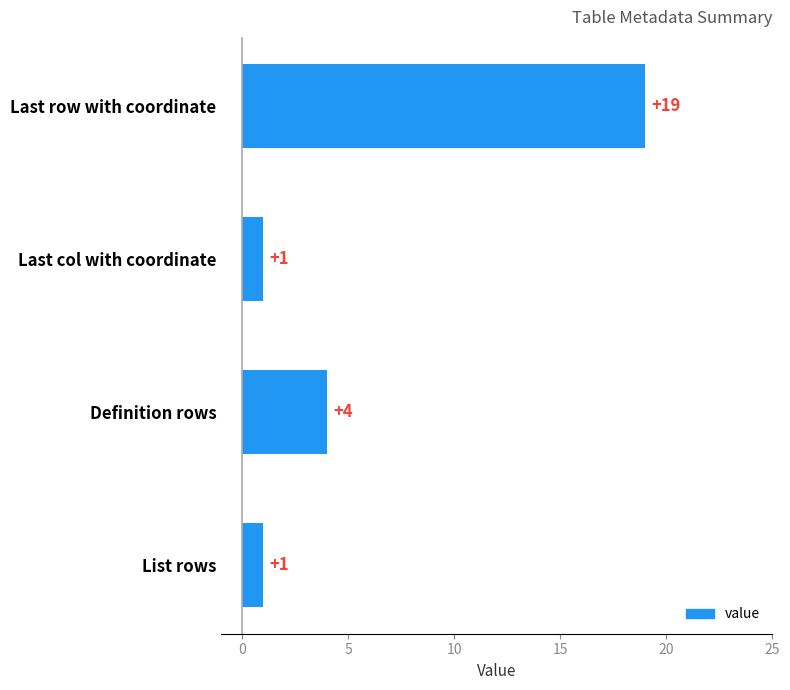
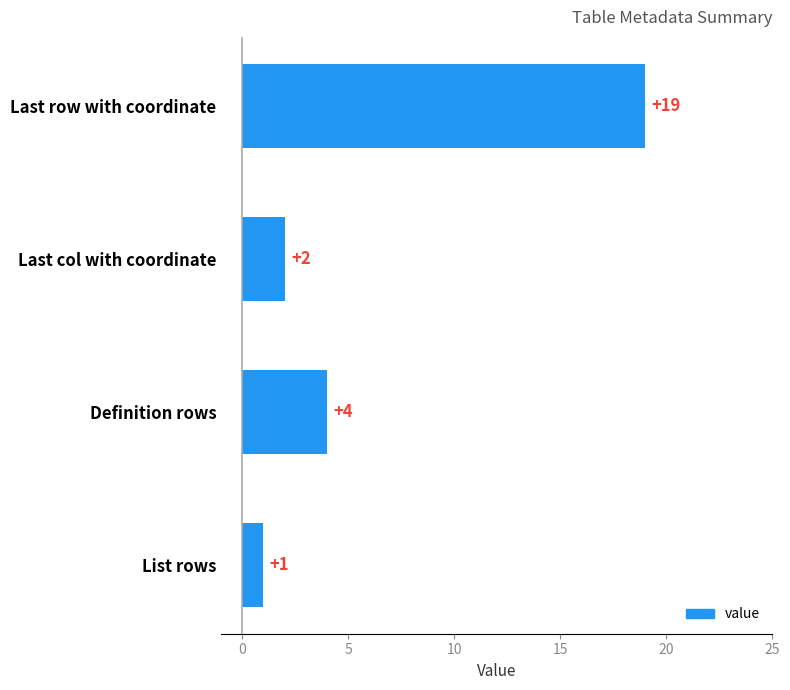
Last col with coordinate: +1 -> +2
